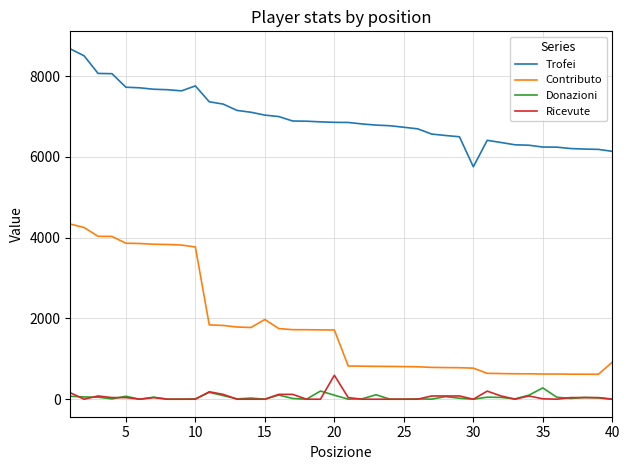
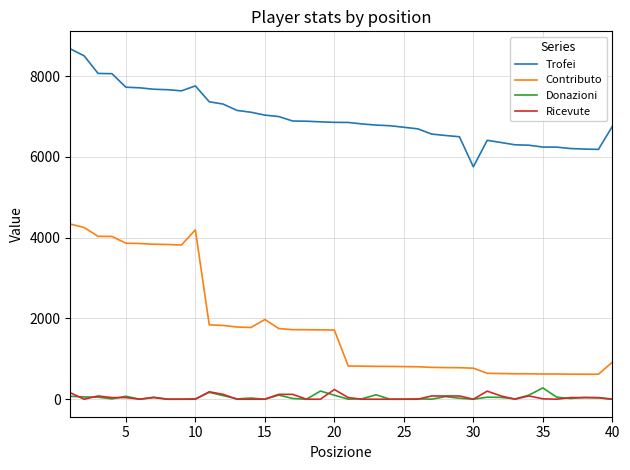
Contributo, 10: 3800 -> 4200
Ricevute, 20: 600 -> 200
Trofei, 40: 6100 -> 6800
